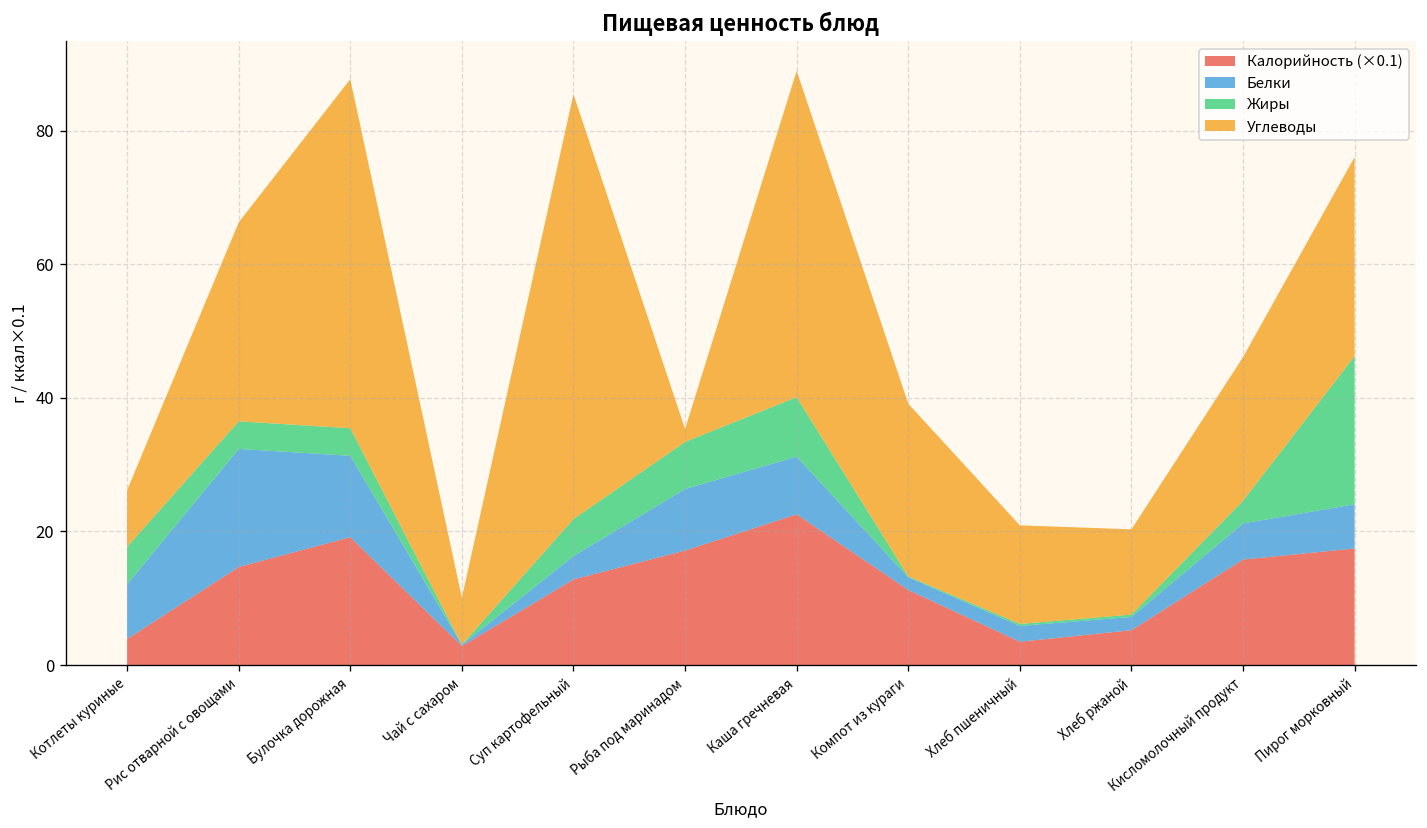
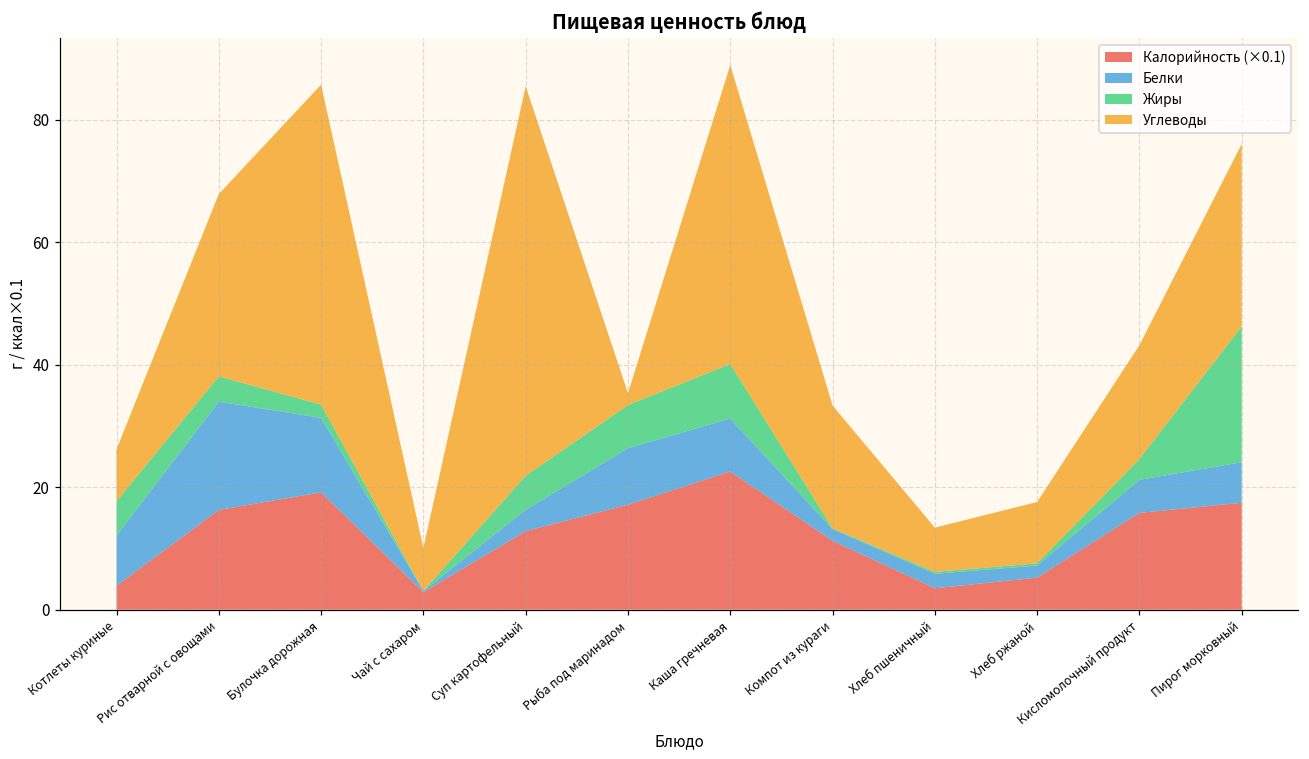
Калорийность (×0.1), Рис отварной с овощами: 15 -> 16
Жиры, Булочка дорожная: 4 -> 2
Углеводы, Компот из кураги: 26 -> 20
Углеводы, Хлеб пшеничный: 15 -> 7
Углеводы, Хлеб ржаной: 13 -> 10
Углеводы, Кисломолочный продукт: 22 -> 19
